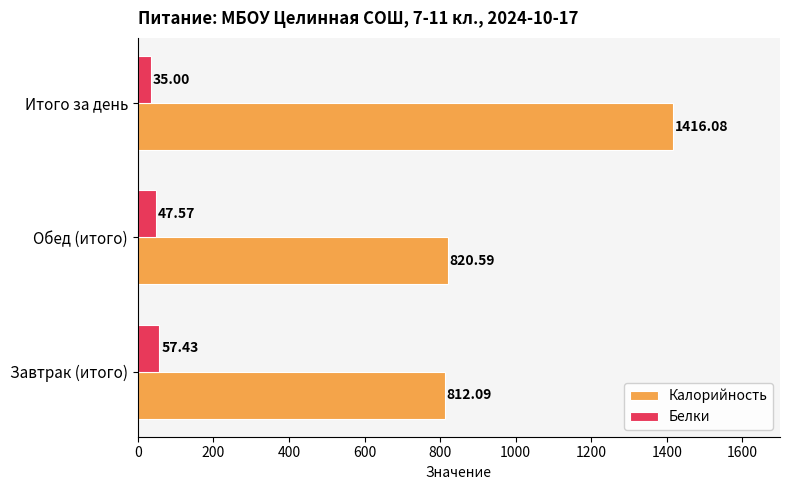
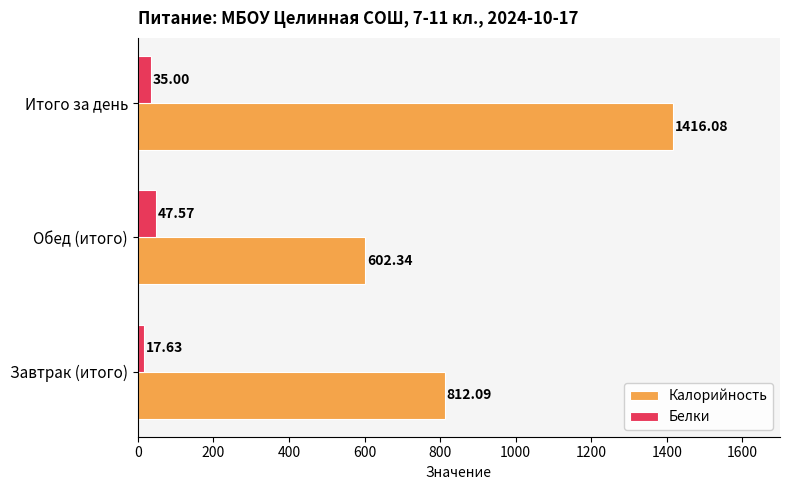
Калорийность, Обед (итого): 820.59 -> 602.34
Белки, Завтрак (итого): 57.43 -> 17.63
